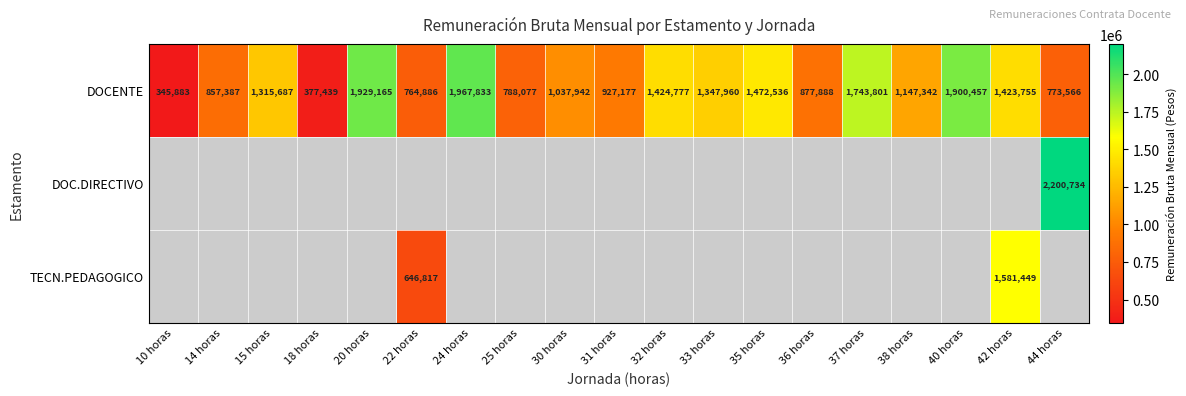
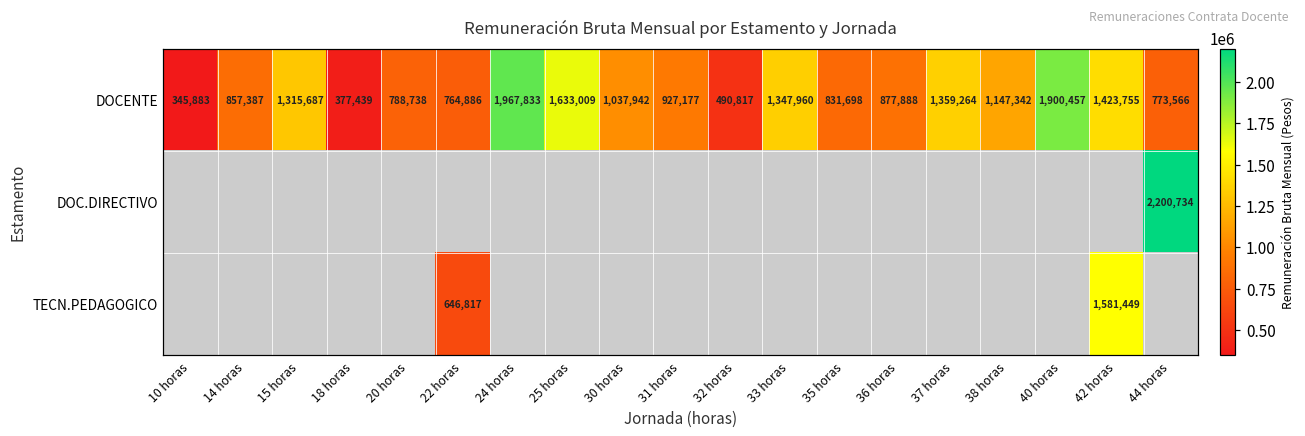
DOCENTE, 20 horas: 1,929,165 -> 788,738
DOCENTE, 25 horas: 788,077 -> 1,633,009
DOCENTE, 32 horas: 1,424,777 -> 490,817
DOCENTE, 35 horas: 1,472,536 -> 831,698
DOCENTE, 37 horas: 1,743,801 -> 1,359,264
